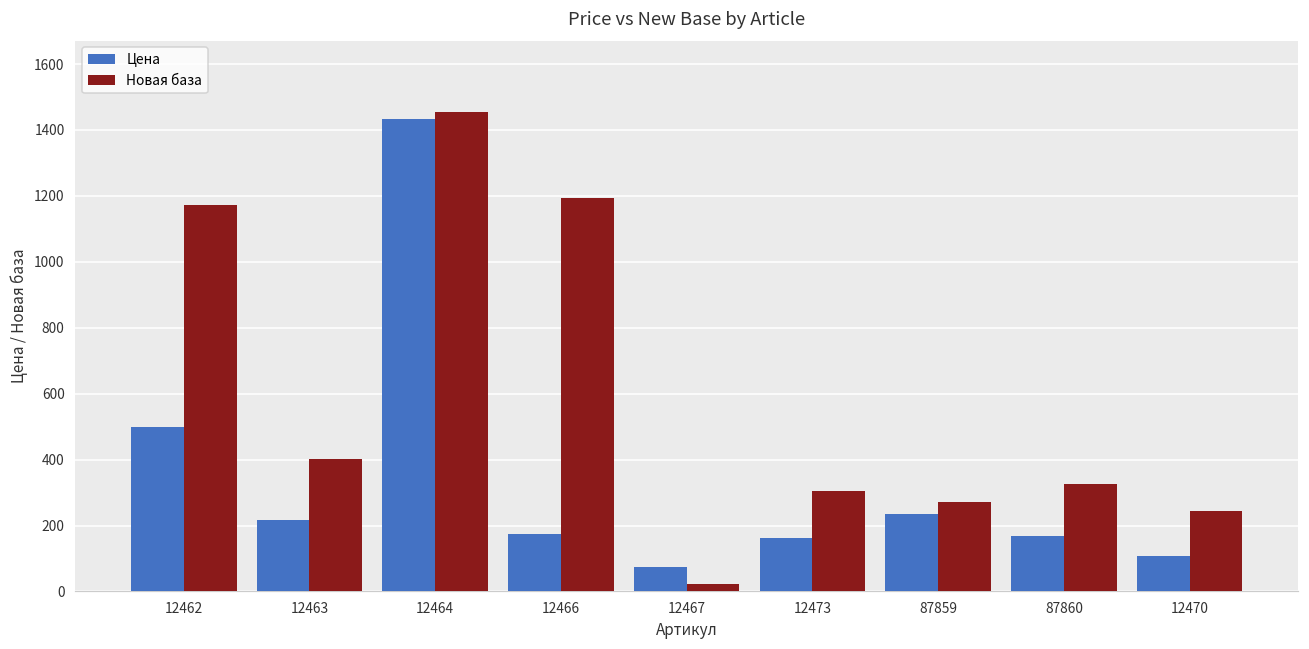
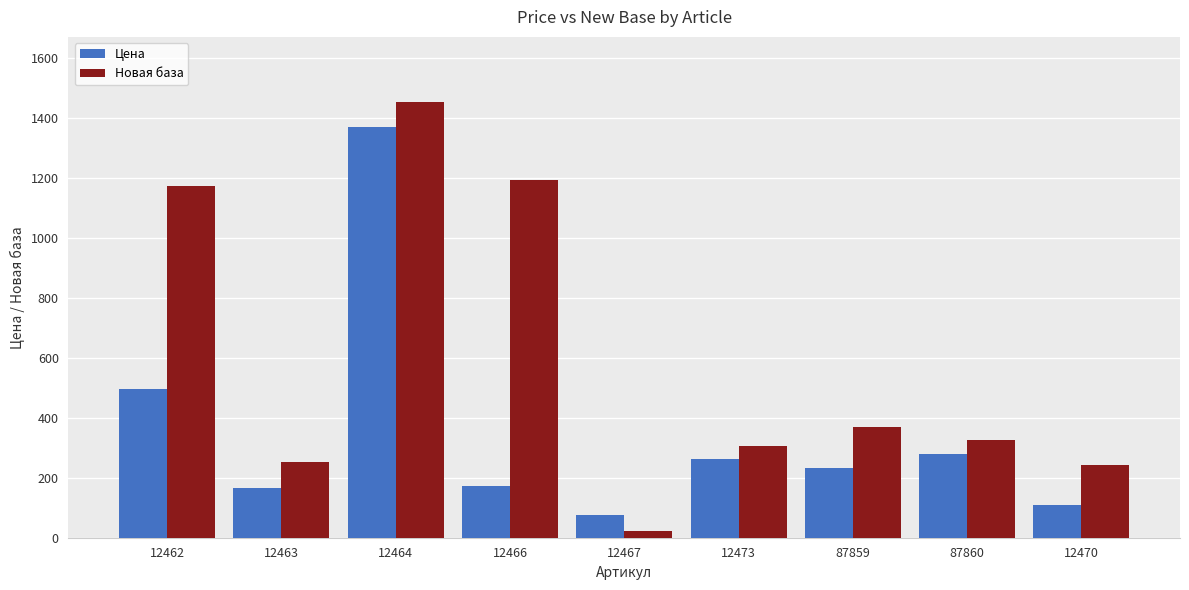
Цена, 12463: 220 -> 170
Новая база, 12463: 400 -> 250
Цена, 12464: 1430 -> 1370
Цена, 12473: 160 -> 260
Новая база, 87859: 270 -> 370
Цена, 87860: 170 -> 280
